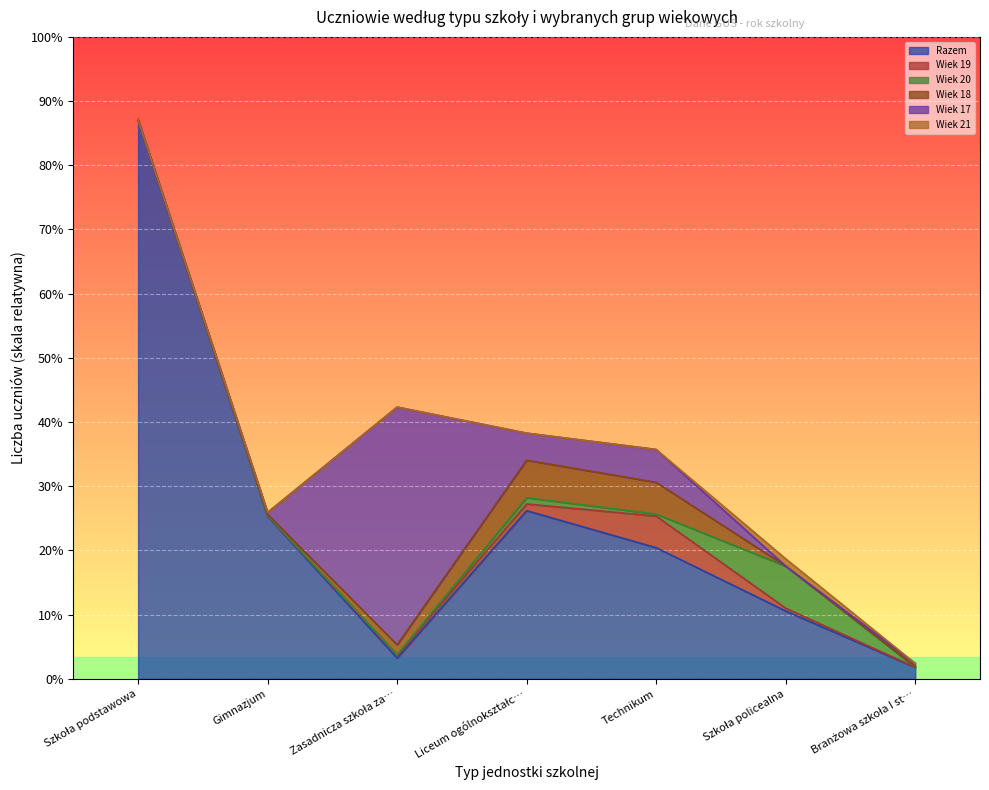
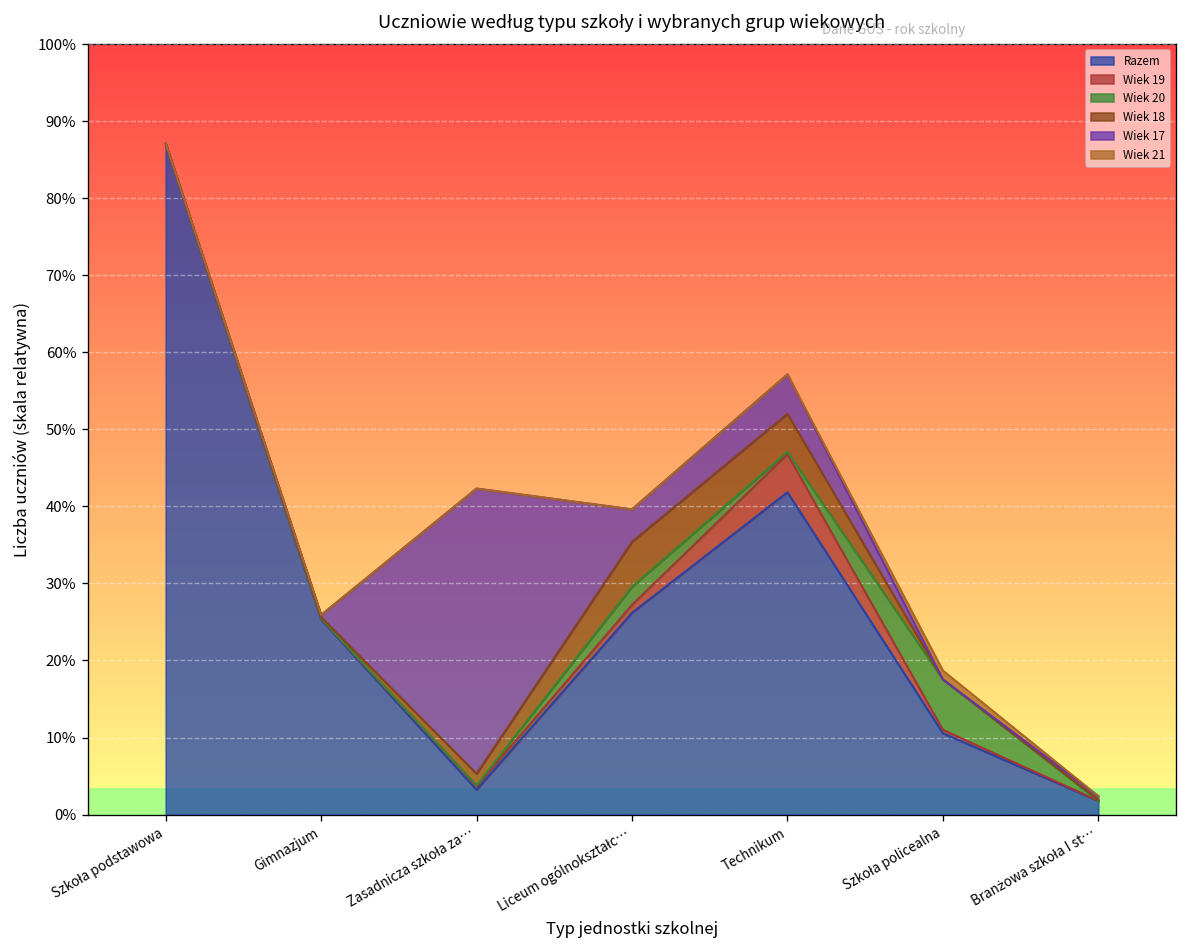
Wiek 20, Liceum ogólnokształc…: 1% -> 2%
Razem, Technikum: 20% -> 42%
